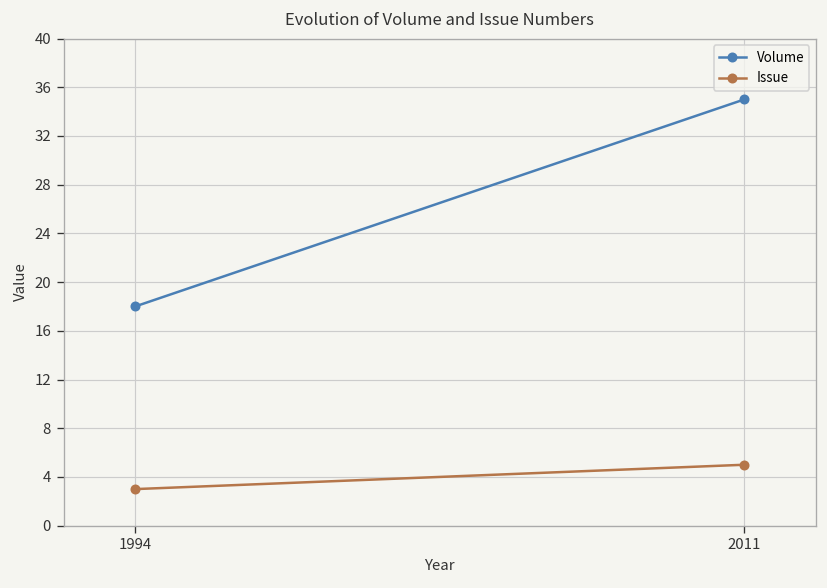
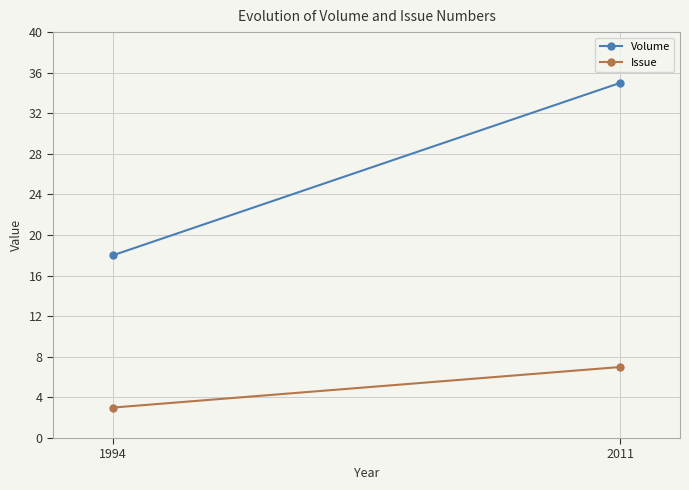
Issue, 2011: 5 -> 7
